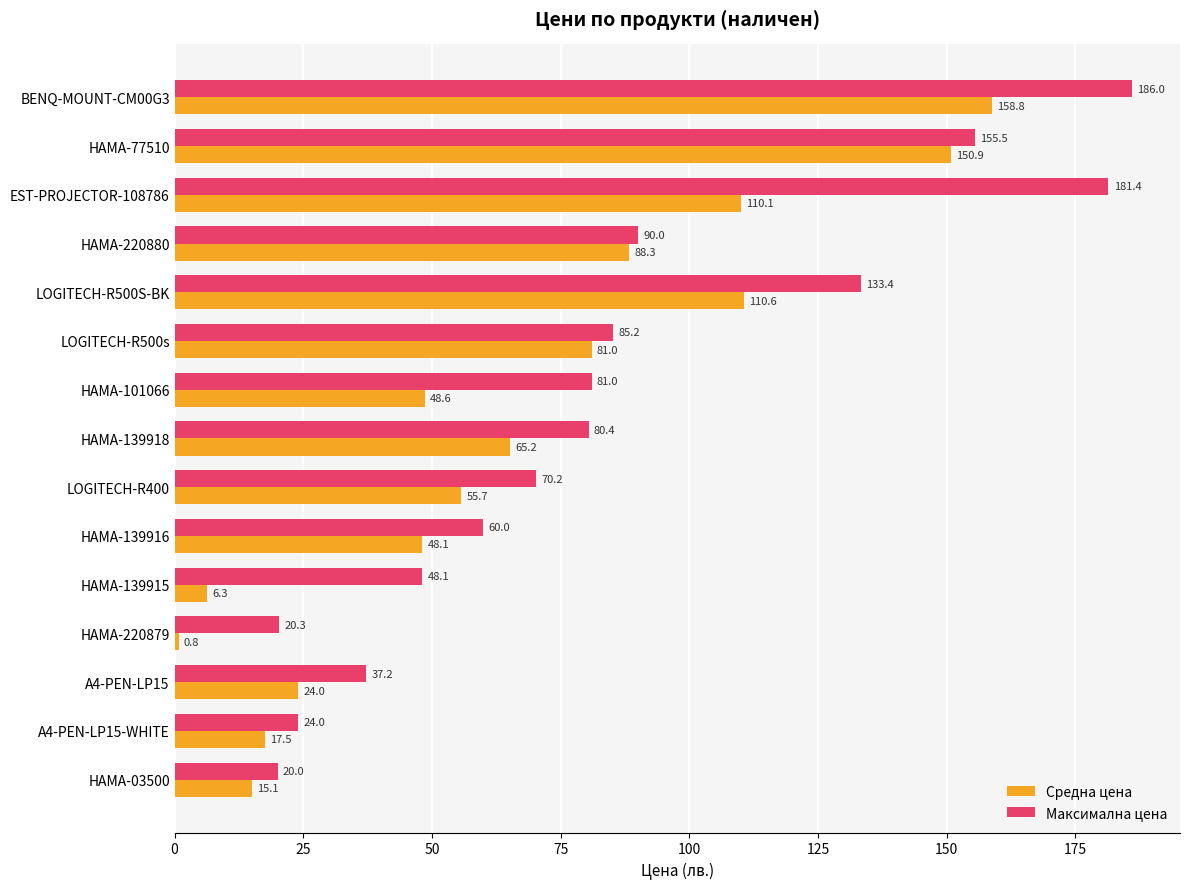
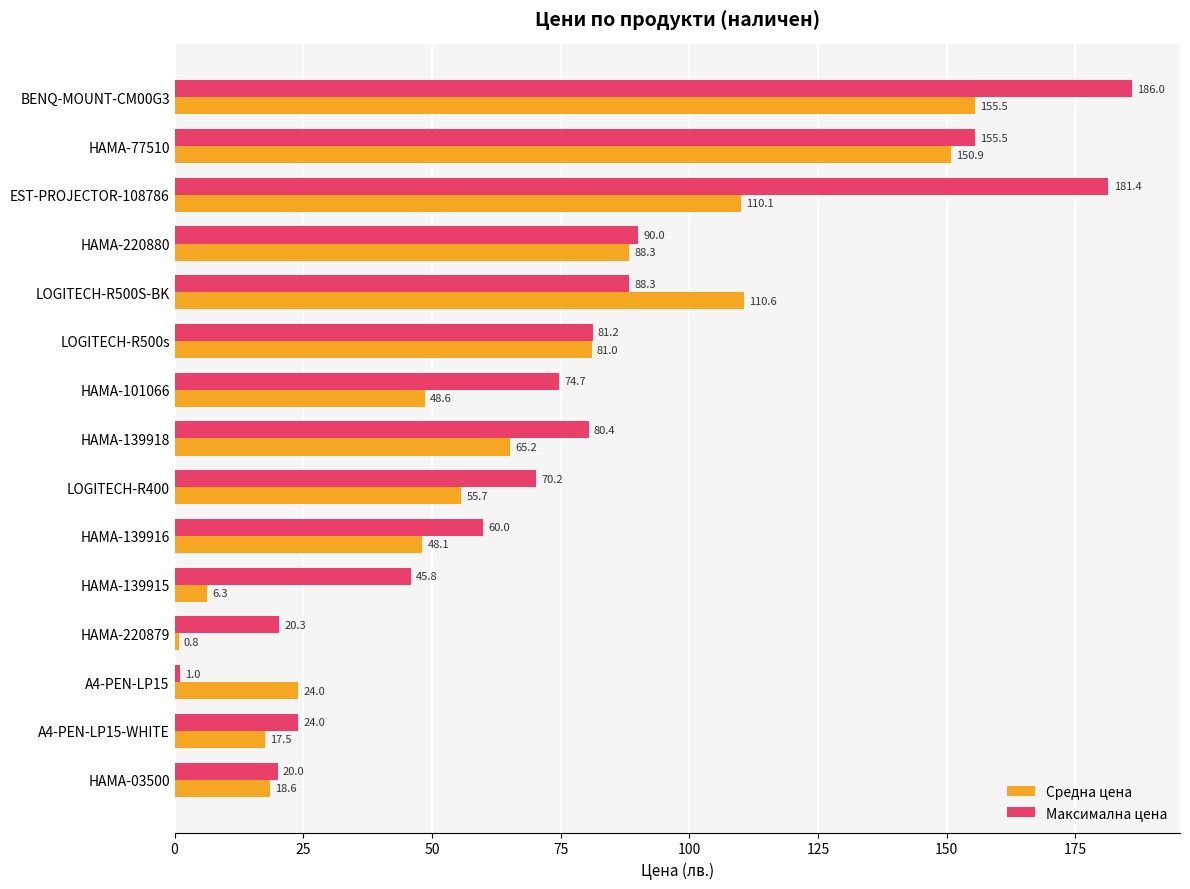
Средна цена, BENQ-MOUNT-CM00G3: 158.8 -> 155.5
Максимална цена, LOGITECH-R500S-BK: 133.4 -> 88.3
Максимална цена, LOGITECH-R500s: 85.2 -> 81.2
Максимална цена, HAMA-101066: 81.0 -> 74.7
Максимална цена, HAMA-139915: 48.1 -> 45.8
Максимална цена, A4-PEN-LP15: 37.2 -> 1.0
Средна цена, HAMA-03500: 15.1 -> 18.6
